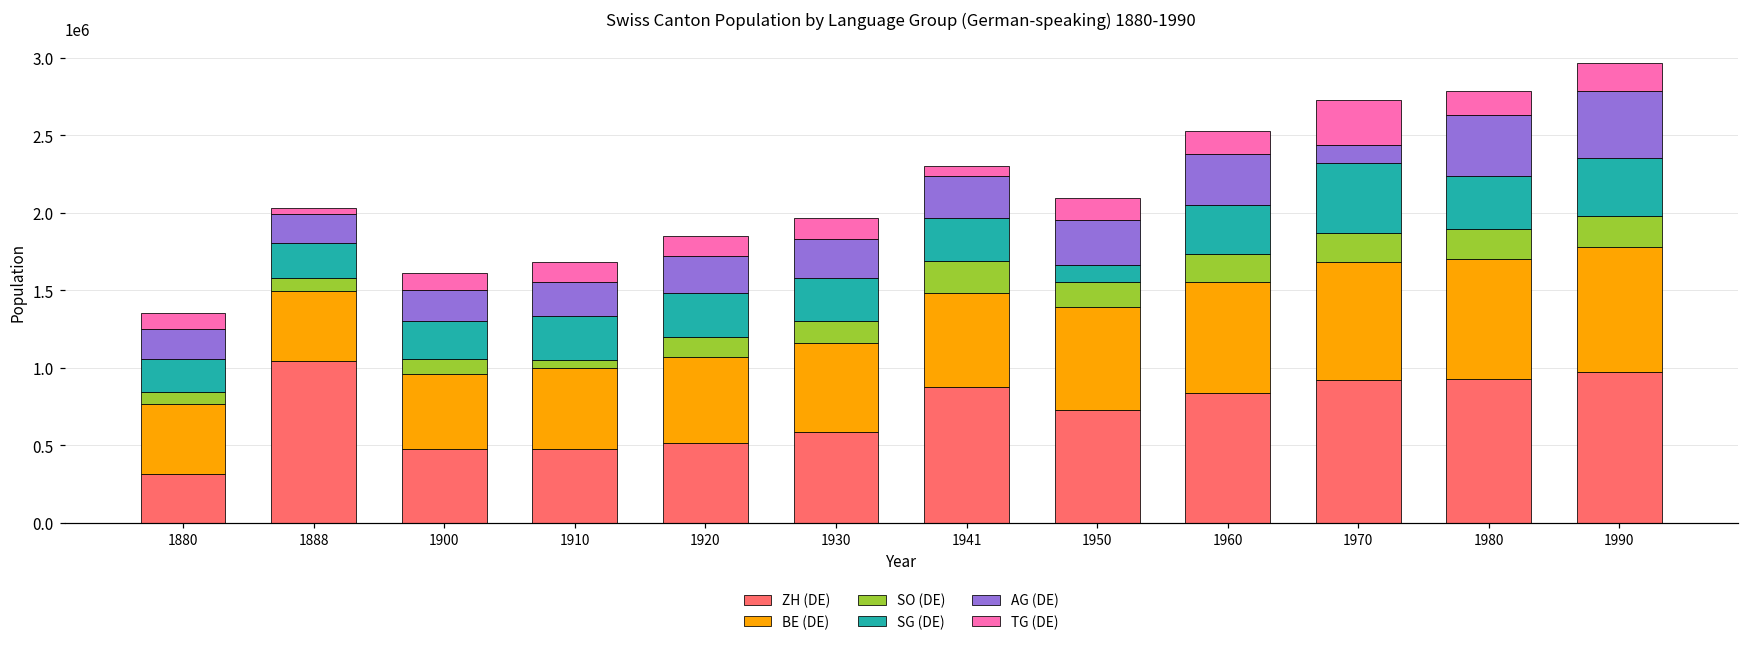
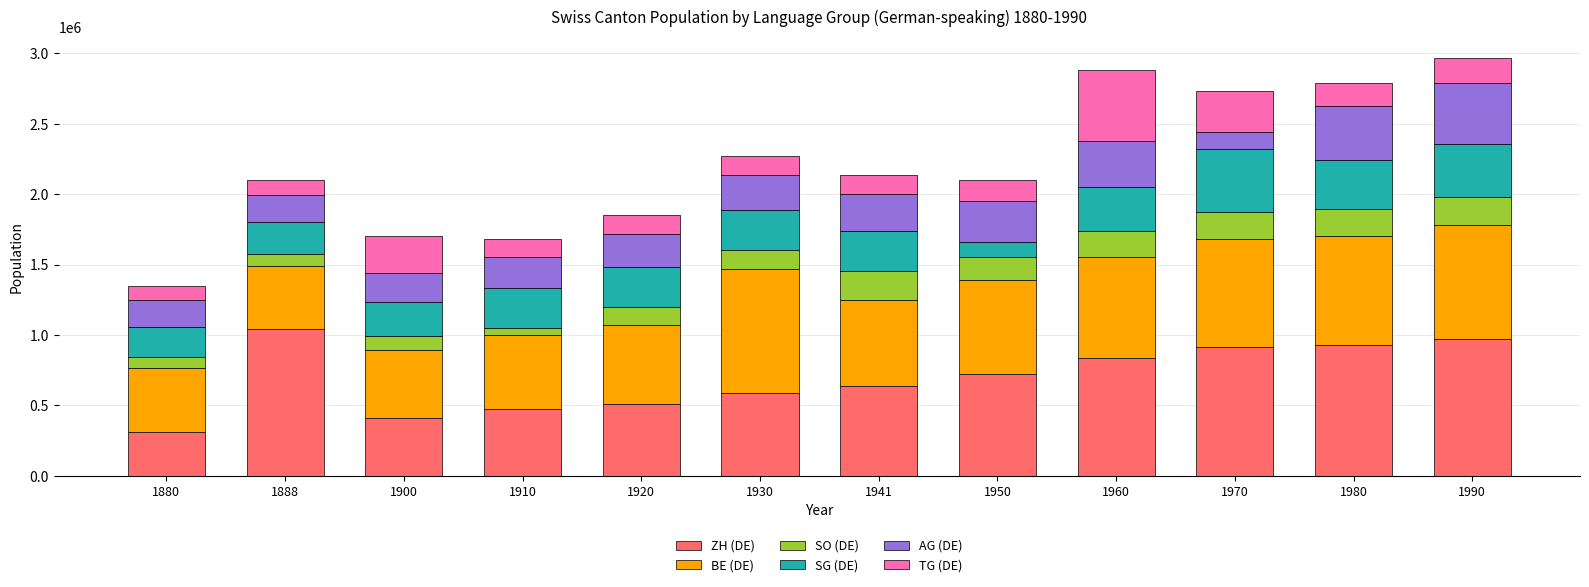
TG (DE), 1888: 40000 -> 100000
ZH (DE), 1900: 480000 -> 410000
TG (DE), 1900: 110000 -> 260000
BE (DE), 1930: 580000 -> 880000
ZH (DE), 1941: 870000 -> 640000
TG (DE), 1941: 70000 -> 140000
TG (DE), 1960: 150000 -> 500000
